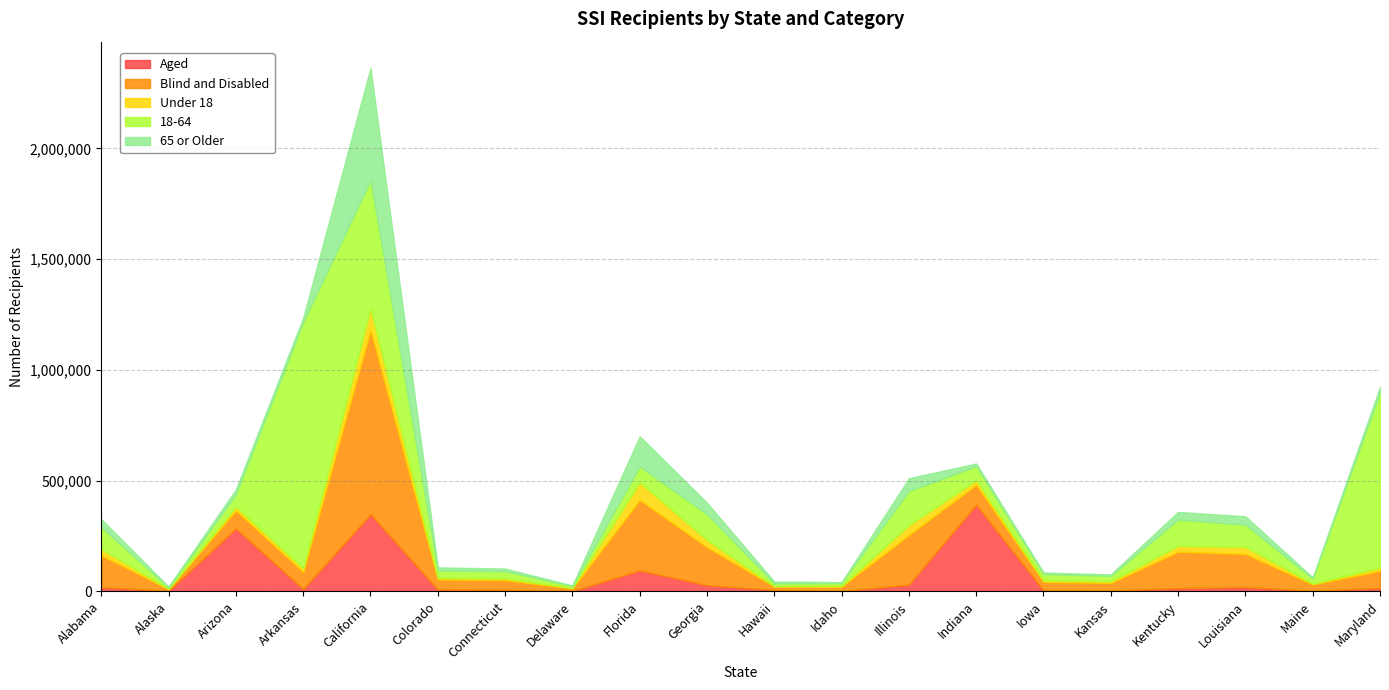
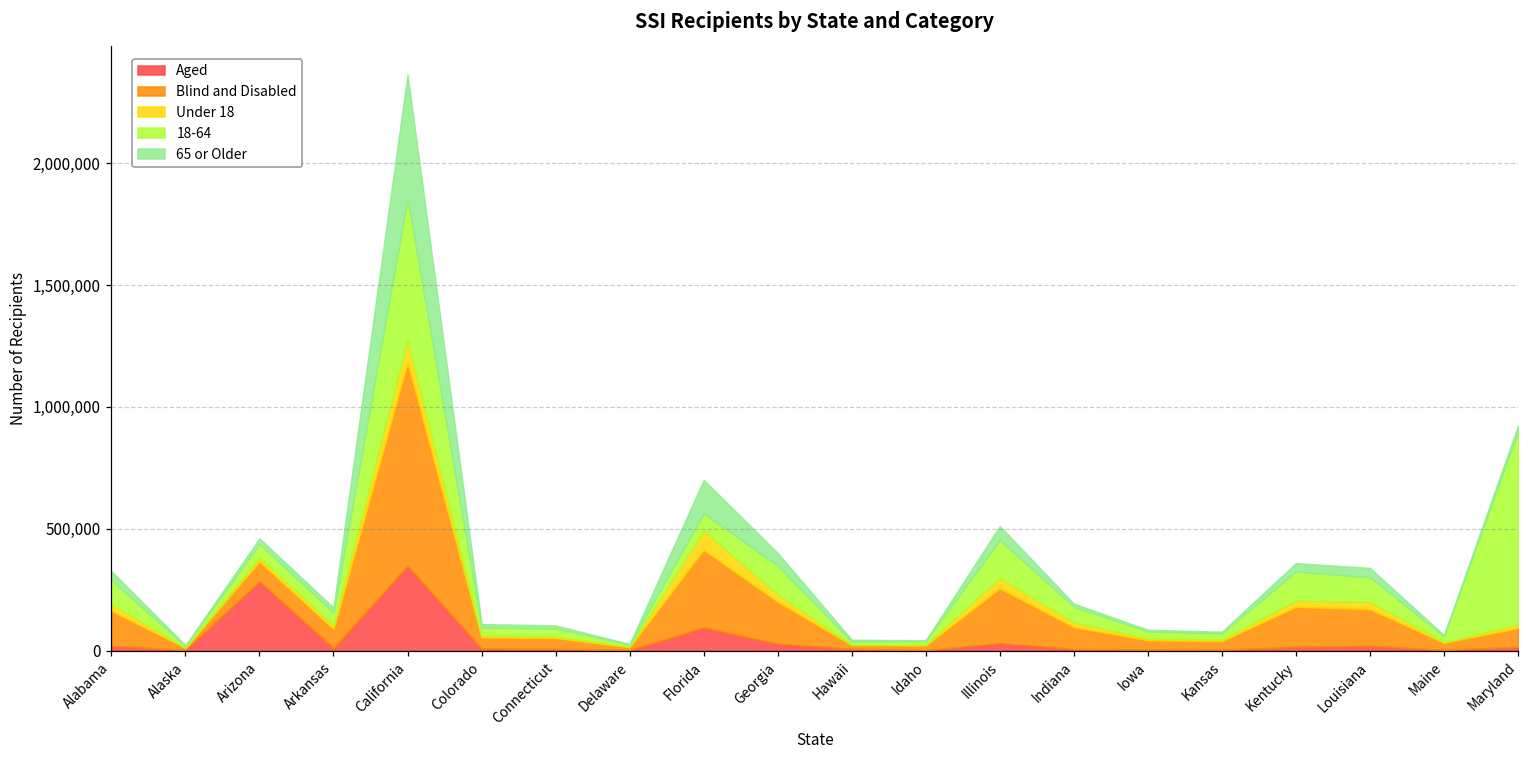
18-64, Arkansas: 1,110,000 -> 50,000
Aged, Indiana: 390,000 -> 10,000
